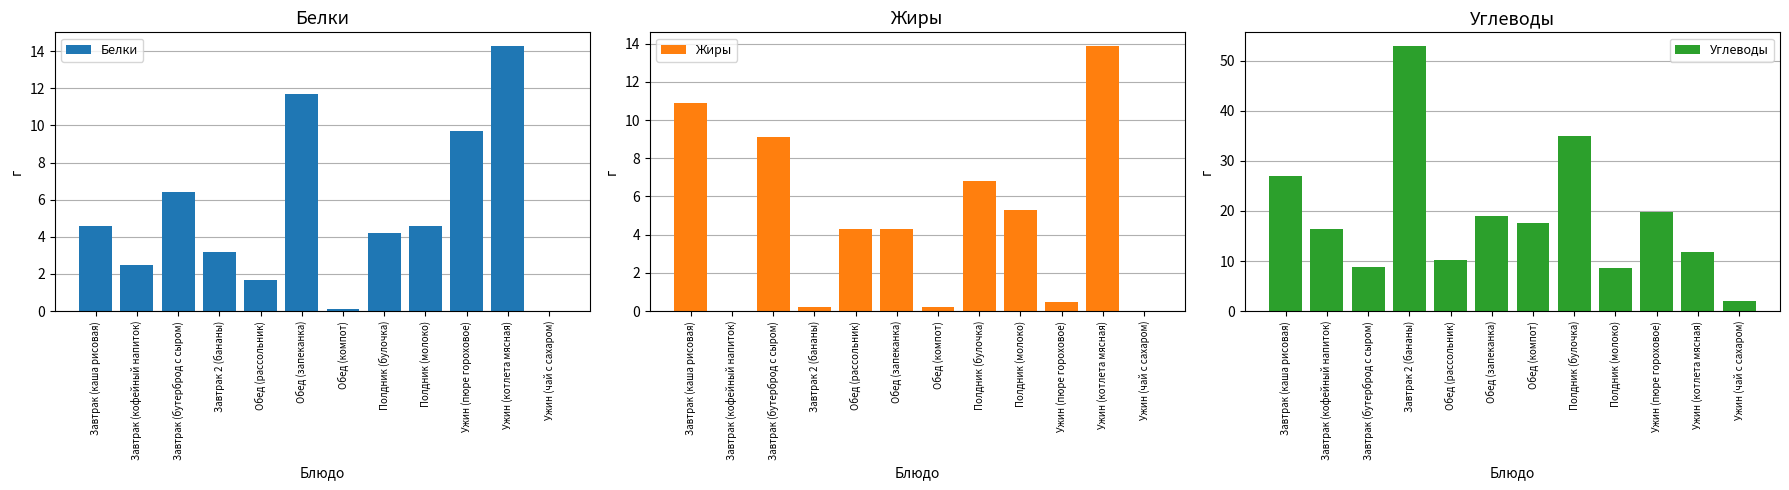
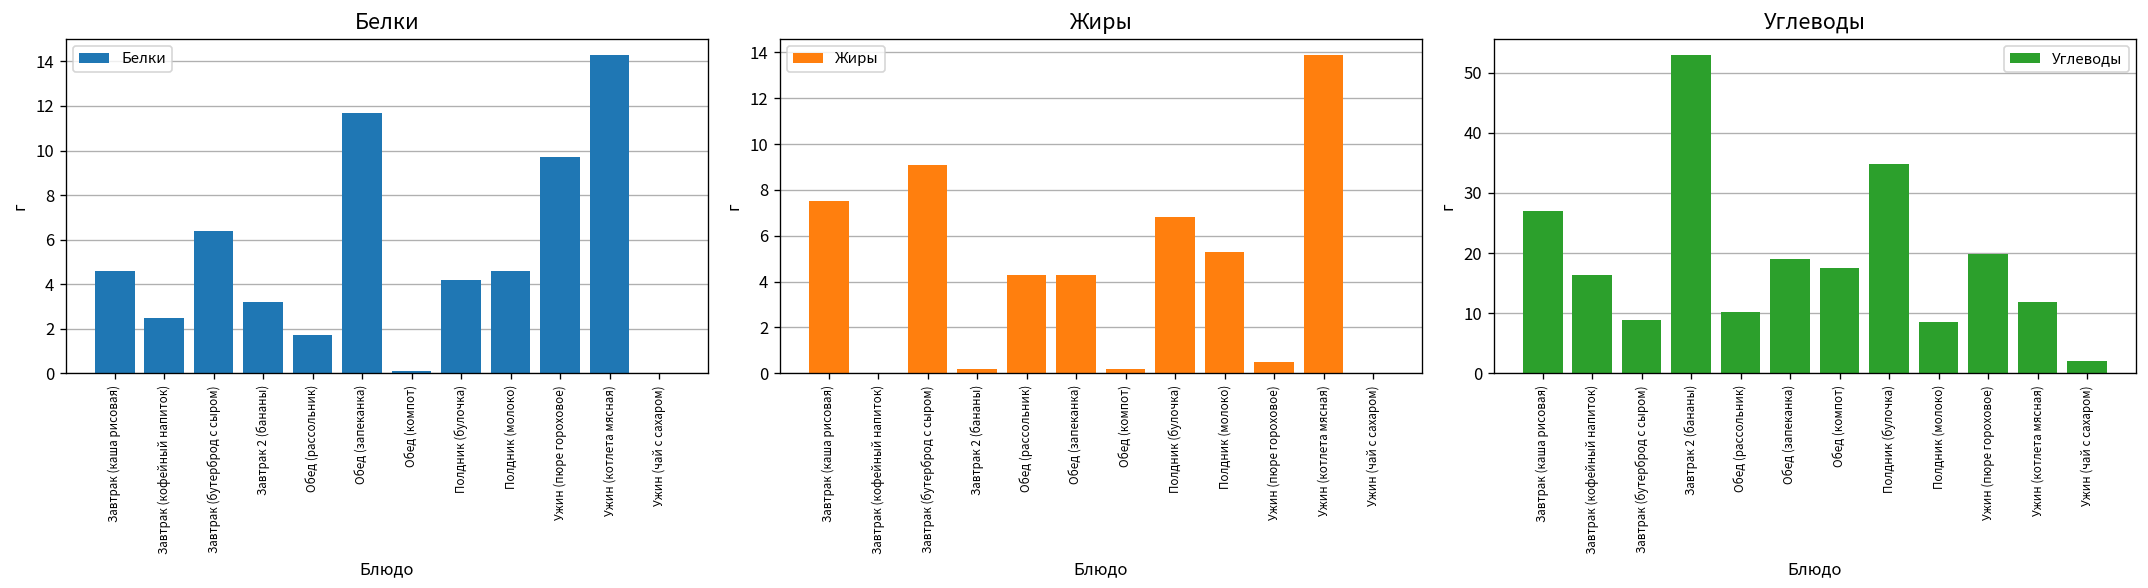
Жиры, Завтрак (каша рисовая): 10.9 -> 7.5
